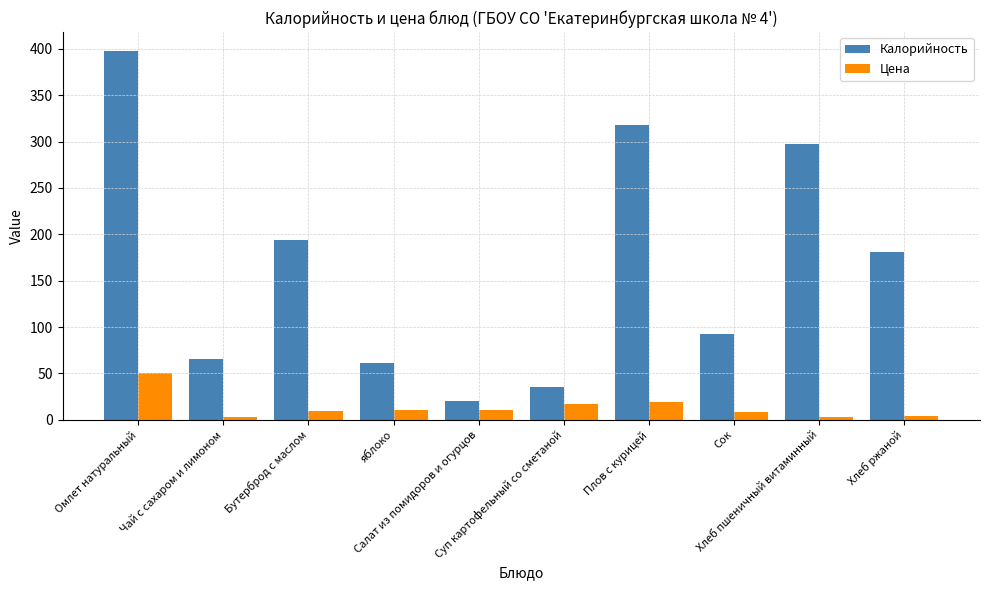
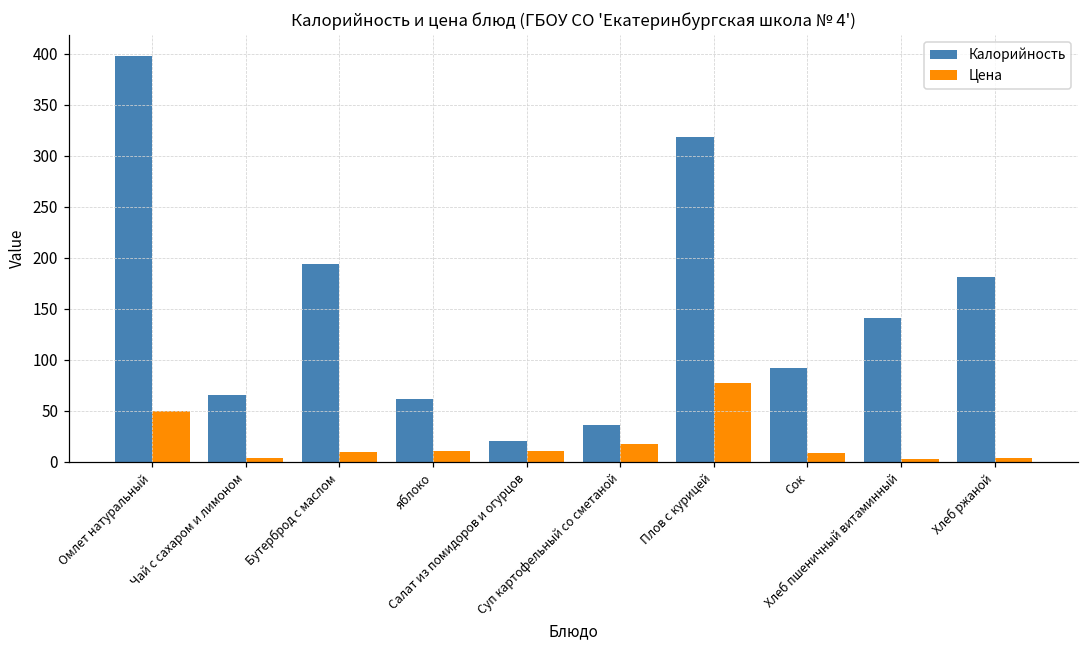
Цена, Плов с курицей: 20 -> 80
Калорийность, Хлеб пшеничный витаминный: 300 -> 140
